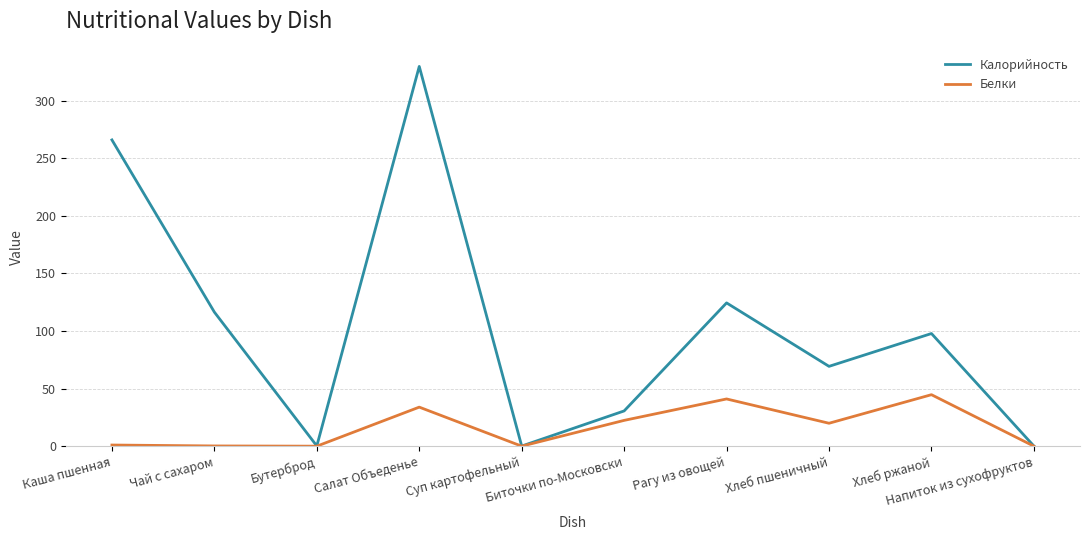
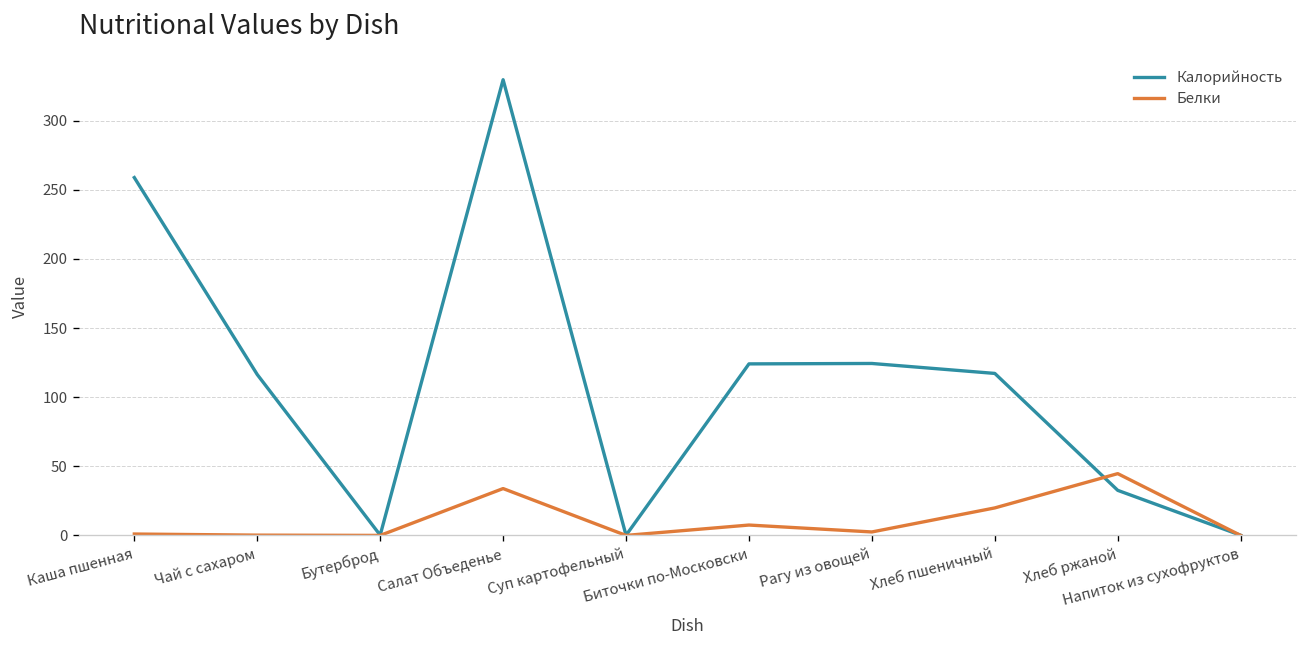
Калорийность, Каша пшенная: 266 -> 259
Калорийность, Биточки по-Московски: 31 -> 124
Белки, Биточки по-Московски: 22 -> 8
Белки, Рагу из овощей: 41 -> 3
Калорийность, Хлеб пшеничный: 69 -> 117
Калорийность, Хлеб ржаной: 98 -> 33
